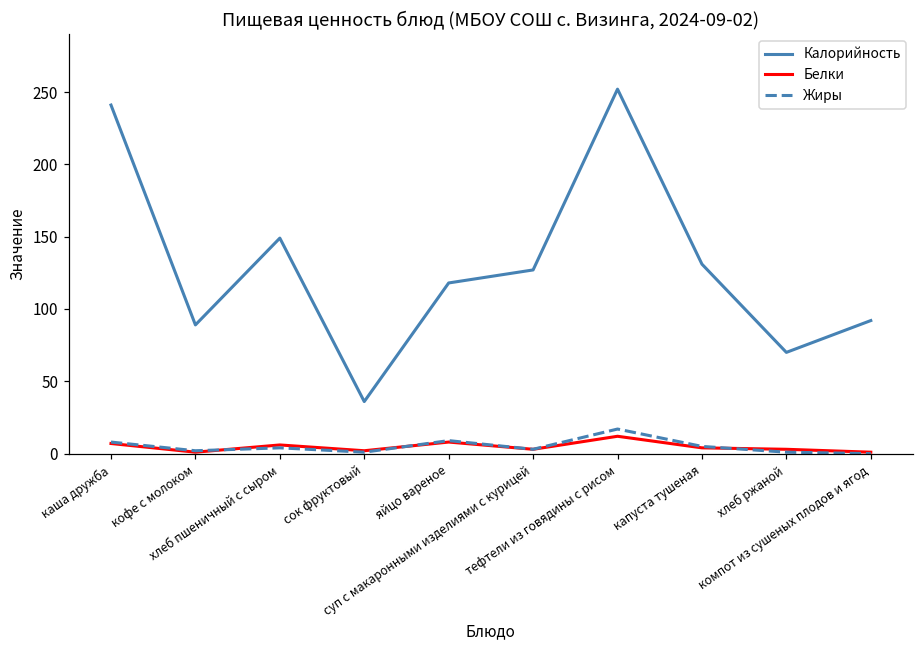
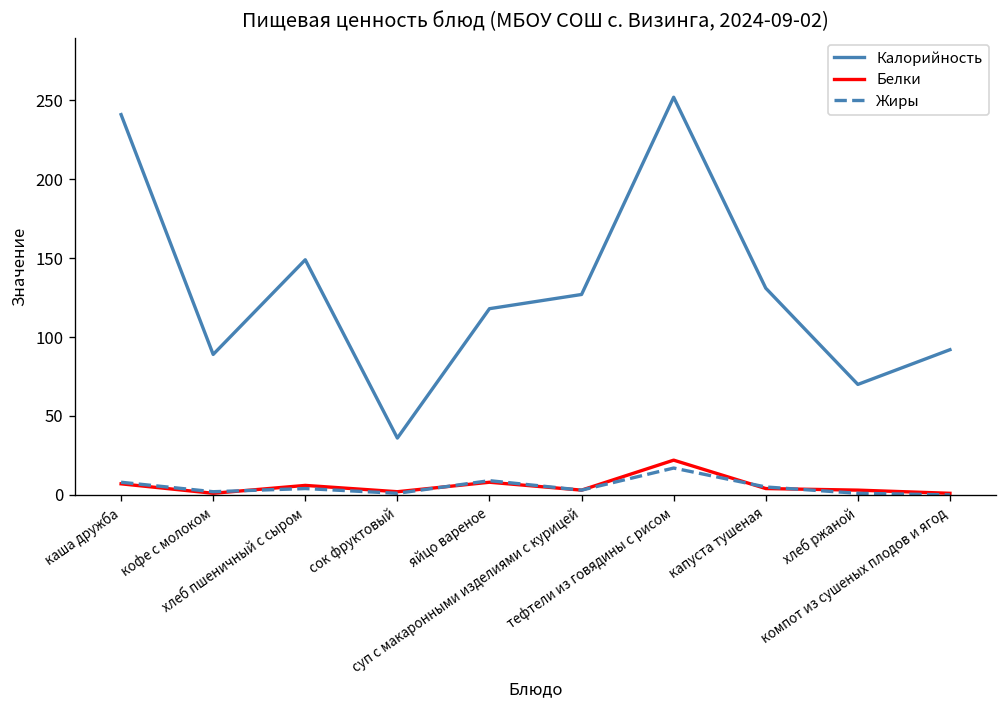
Белки, тефтели из говядины с рисом: 12 -> 22
